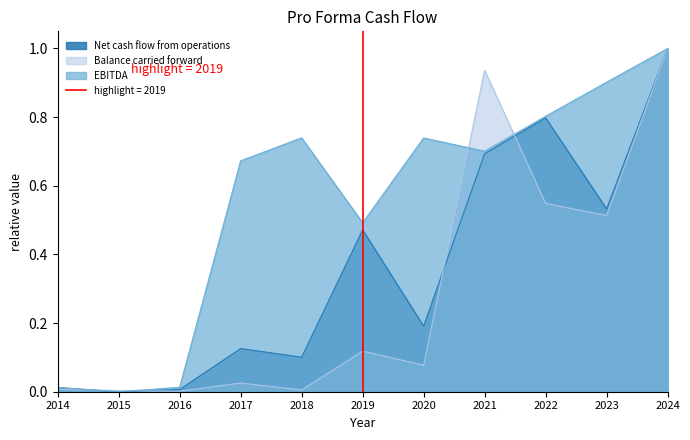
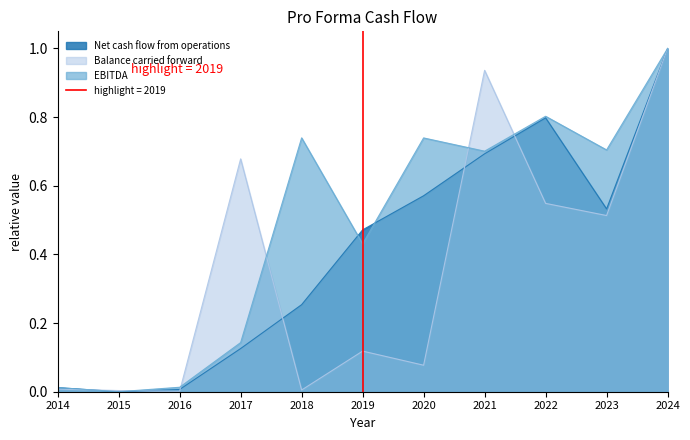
Balance carried forward, 2017: 0.03 -> 0.68
EBITDA, 2017: 0.67 -> 0.14
Net cash flow from operations, 2018: 0.10 -> 0.25
EBITDA, 2019: 0.49 -> 0.43
Net cash flow from operations, 2020: 0.19 -> 0.57
EBITDA, 2023: 0.90 -> 0.70
